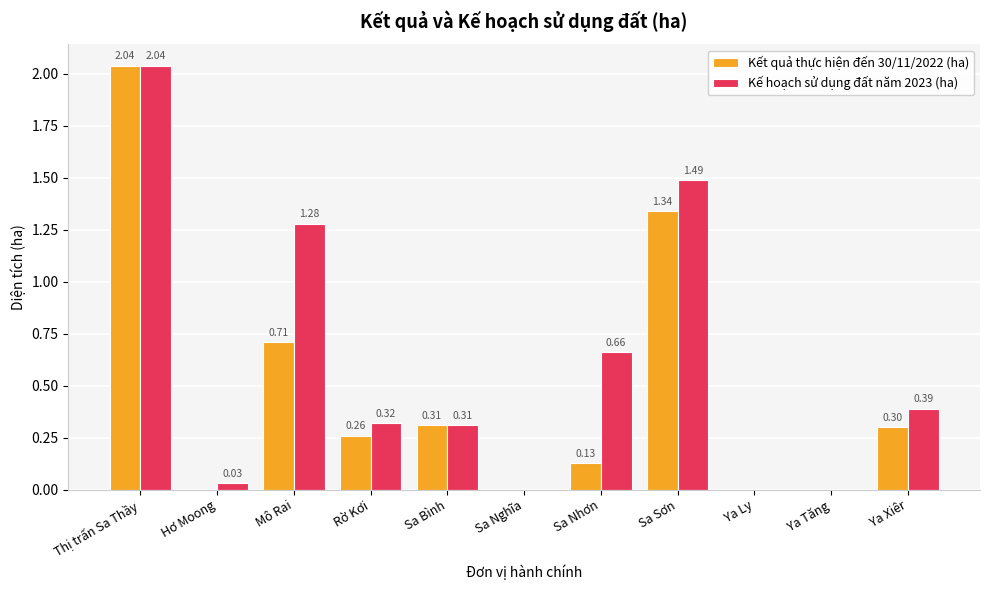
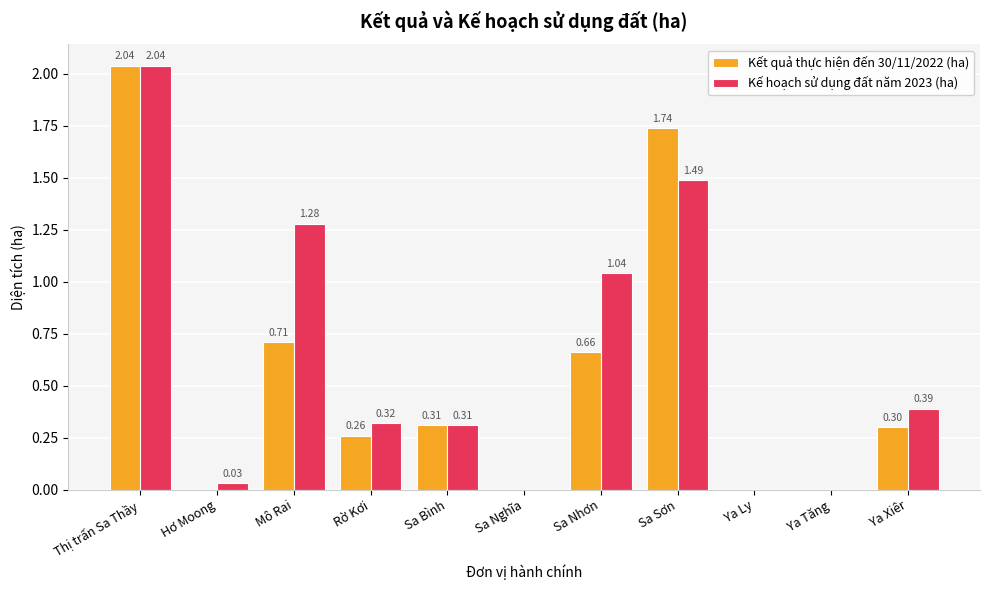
Kết quả thực hiện đến 30/11/2022 (ha), Sa Nhơn: 0.13 -> 0.66
Kế hoạch sử dụng đất năm 2023 (ha), Sa Nhơn: 0.66 -> 1.04
Kết quả thực hiện đến 30/11/2022 (ha), Sa Sơn: 1.34 -> 1.74
